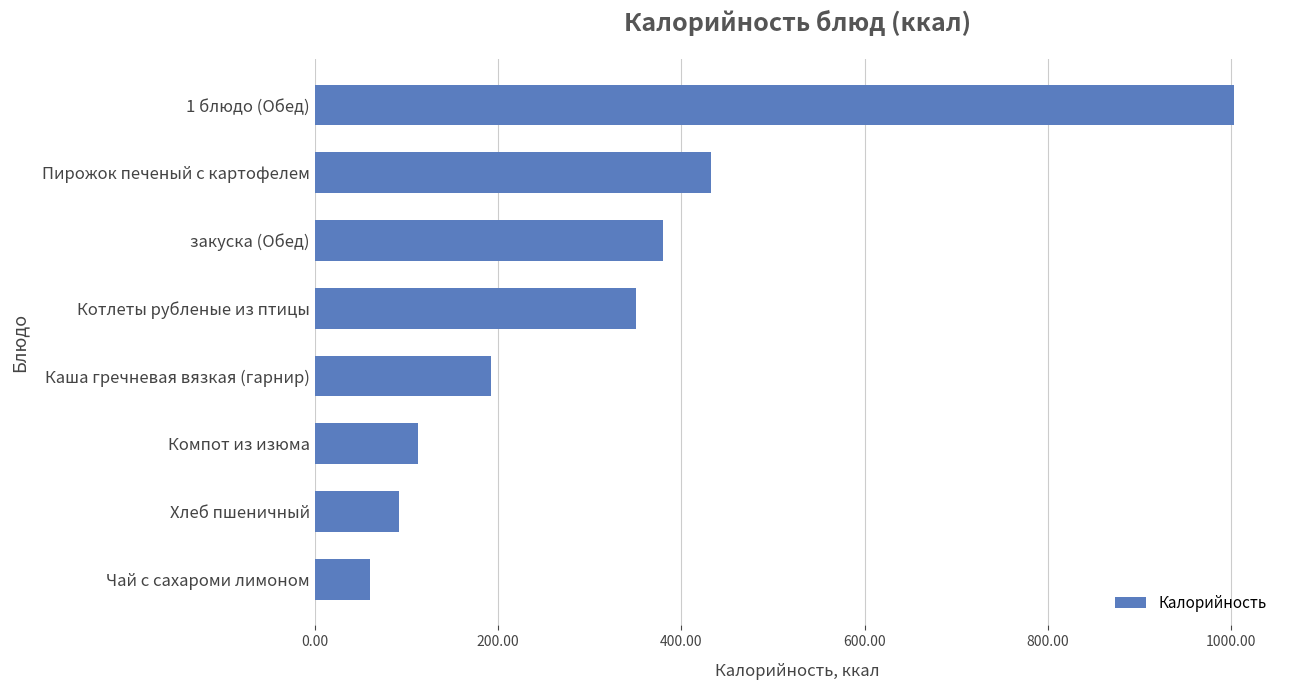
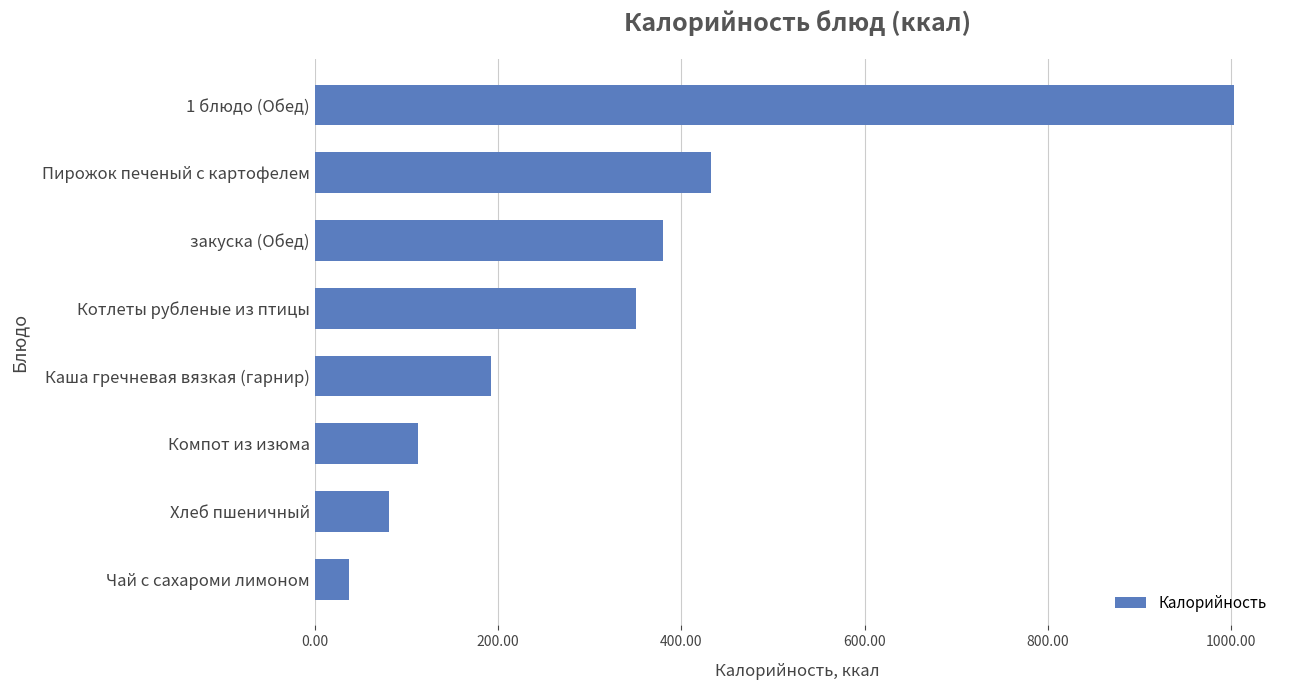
Хлеб пшеничный: 90 -> 80
Чай с сахароми лимоном: 60 -> 40
